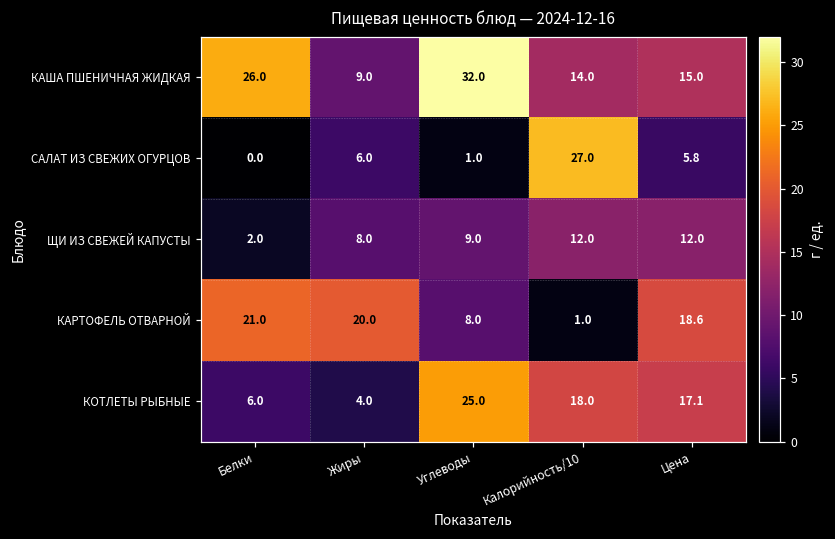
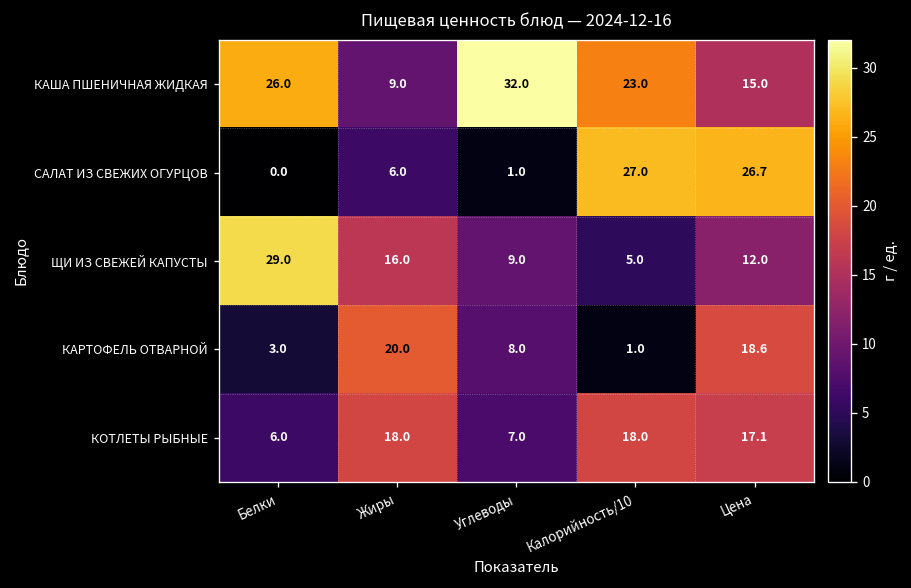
КАША ПШЕНИЧНАЯ ЖИДКАЯ, Калорийность/10: 14.0 -> 23.0
САЛАТ ИЗ СВЕЖИХ ОГУРЦОВ, Цена: 5.8 -> 26.7
ЩИ ИЗ СВЕЖЕЙ КАПУСТЫ, Белки: 2.0 -> 29.0
ЩИ ИЗ СВЕЖЕЙ КАПУСТЫ, Жиры: 8.0 -> 16.0
ЩИ ИЗ СВЕЖЕЙ КАПУСТЫ, Калорийность/10: 12.0 -> 5.0
КАРТОФЕЛЬ ОТВАРНОЙ, Белки: 21.0 -> 3.0
КОТЛЕТЫ РЫБНЫЕ, Жиры: 4.0 -> 18.0
КОТЛЕТЫ РЫБНЫЕ, Углеводы: 25.0 -> 7.0
